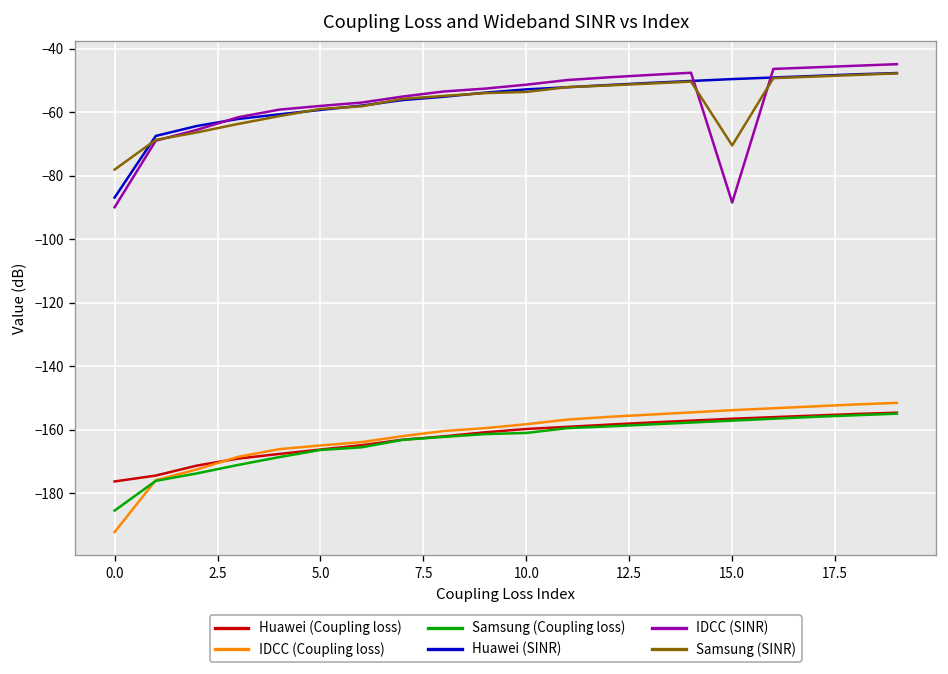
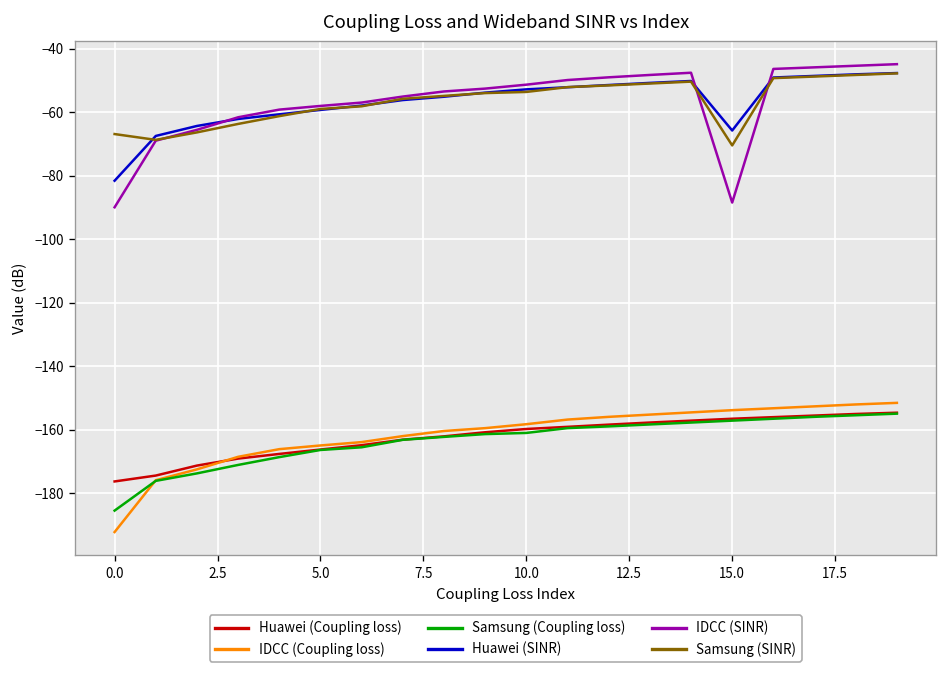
Huawei (SINR), 0.0: -87 -> -82
Samsung (SINR), 0.0: -78 -> -67
Huawei (SINR), 15.0: -50 -> -66
